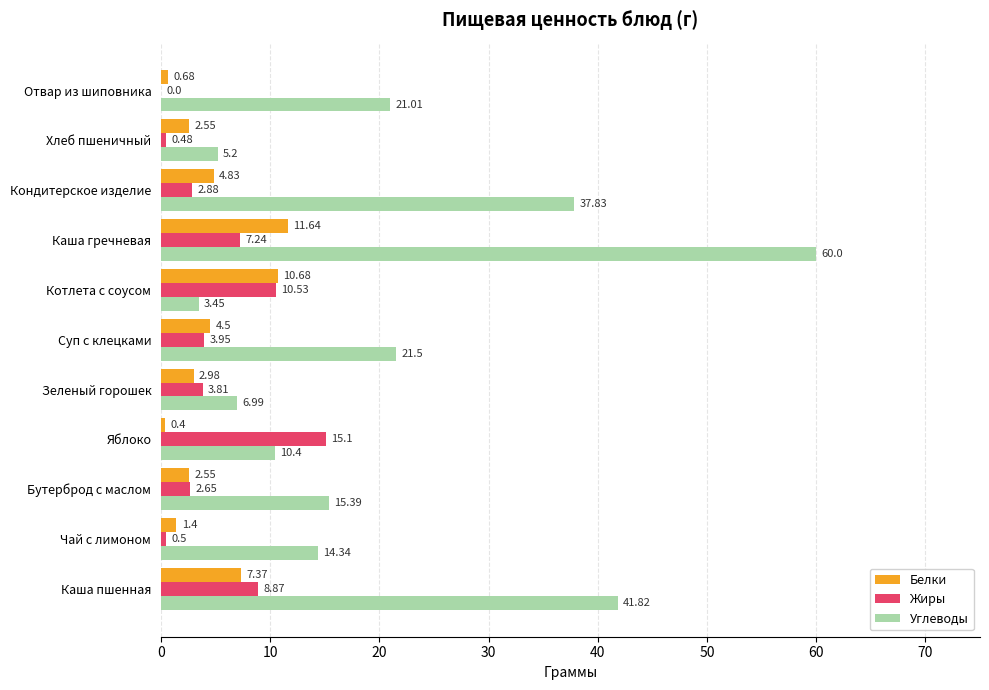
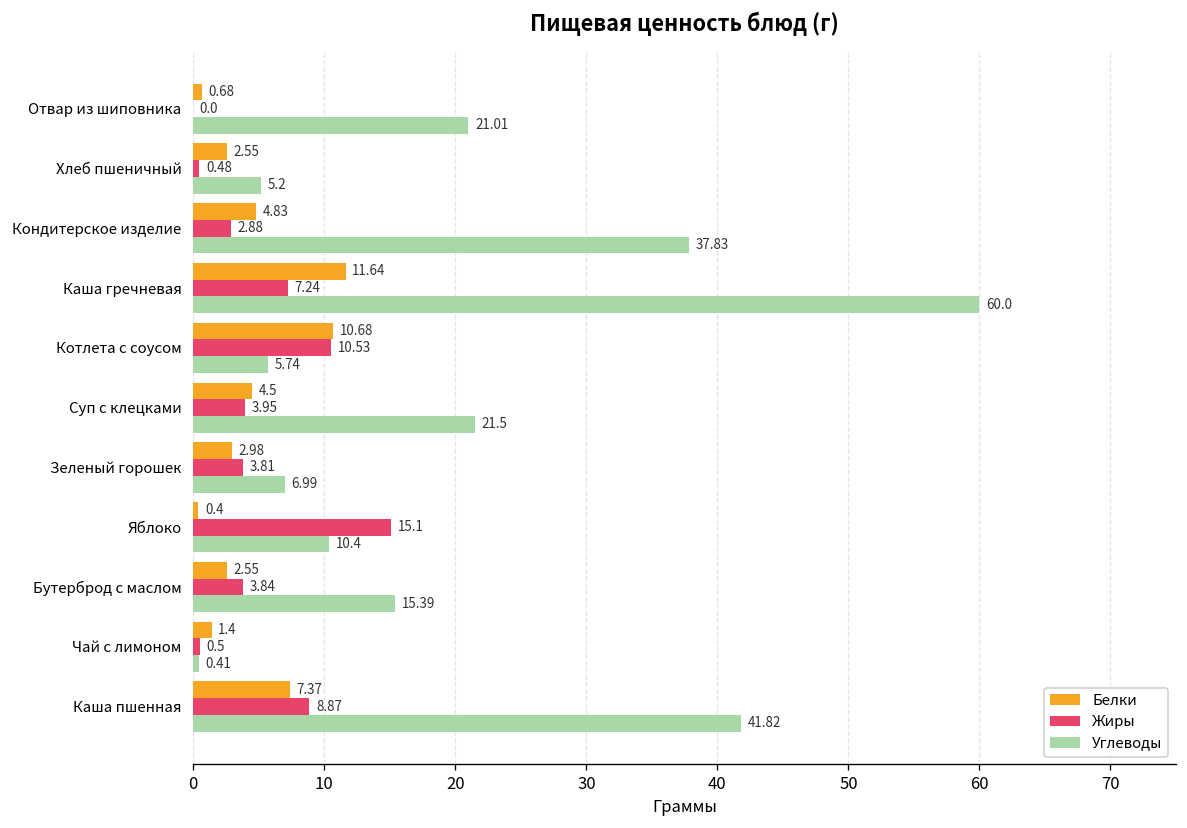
Углеводы, Котлета с соусом: 3.45 -> 5.74
Жиры, Бутерброд с маслом: 2.65 -> 3.84
Углеводы, Чай с лимоном: 14.34 -> 0.41
